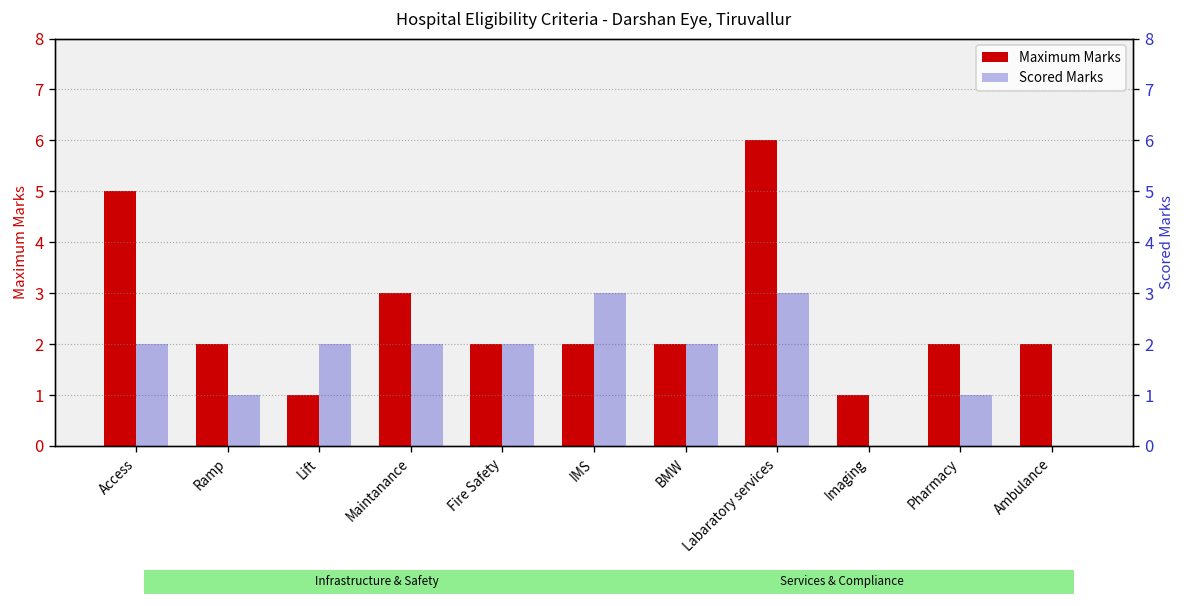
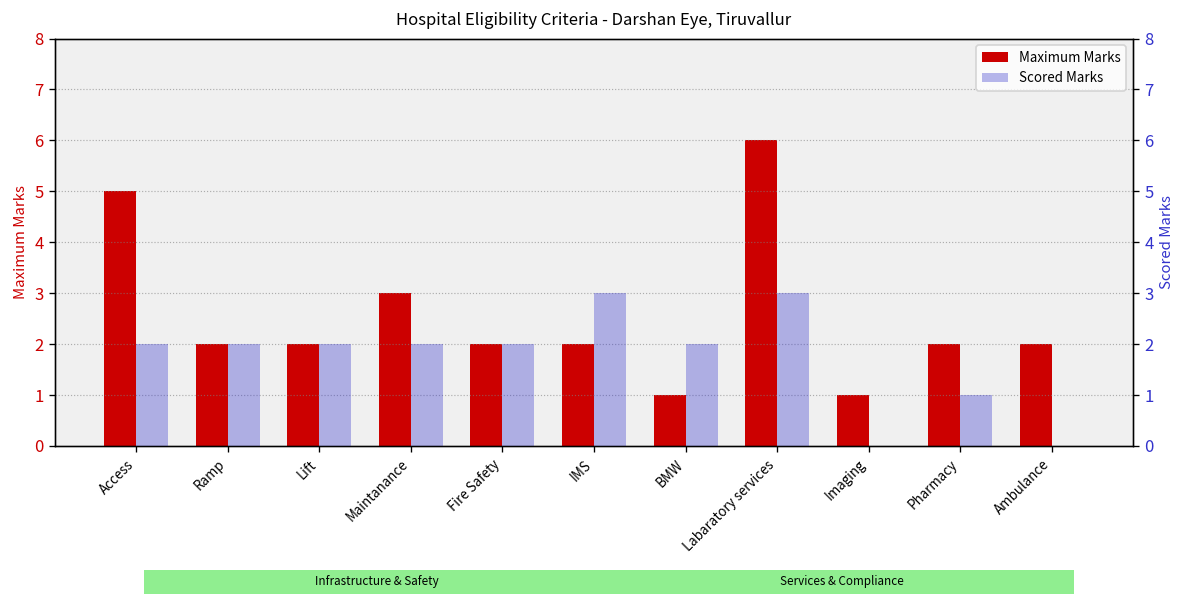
Maximum Marks, Lift: 1 -> 2
Maximum Marks, BMW: 2 -> 1
Scored Marks, Ramp: 1 -> 2
